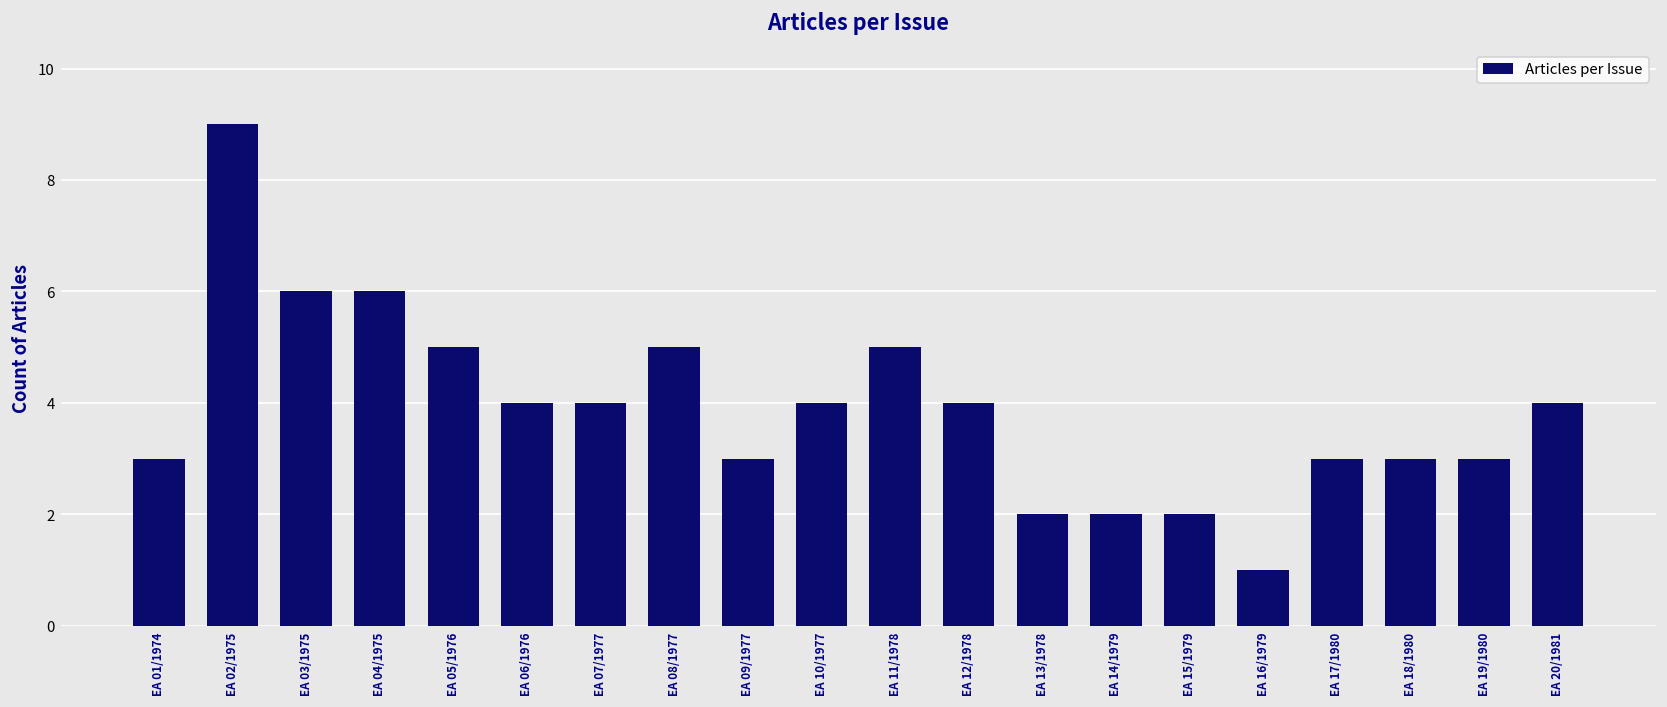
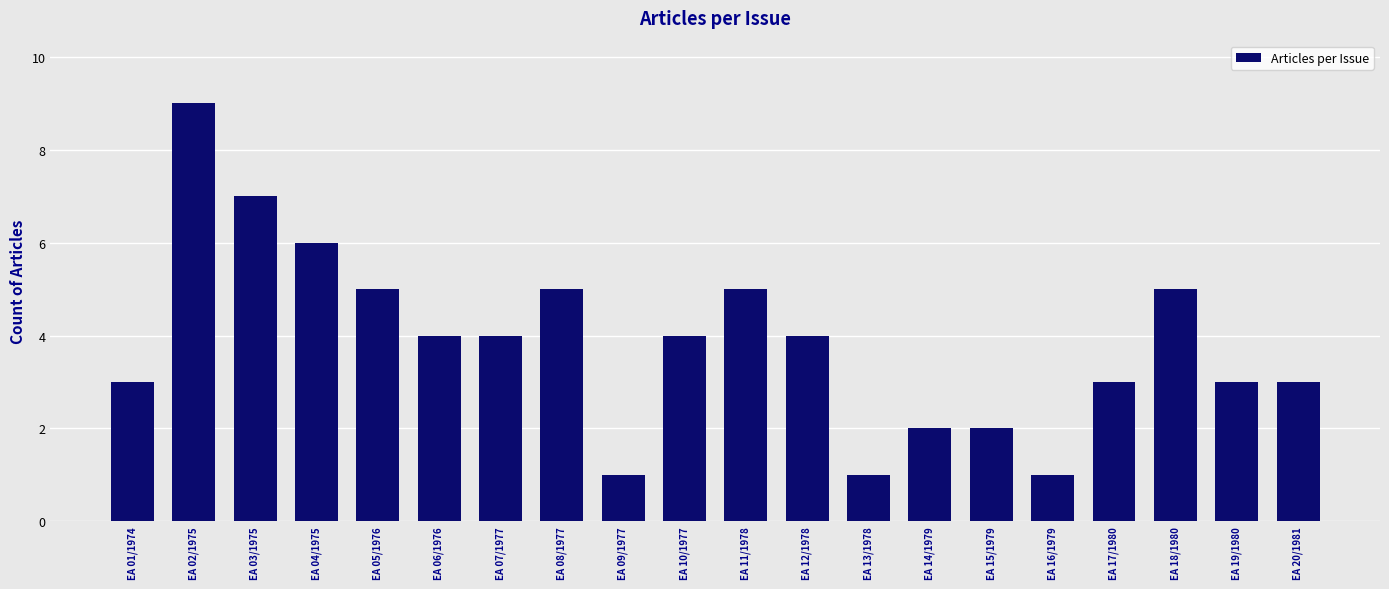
EA 03/1975: 6 -> 7
EA 09/1977: 3 -> 1
EA 13/1978: 2 -> 1
EA 18/1980: 3 -> 5
EA 20/1981: 4 -> 3
